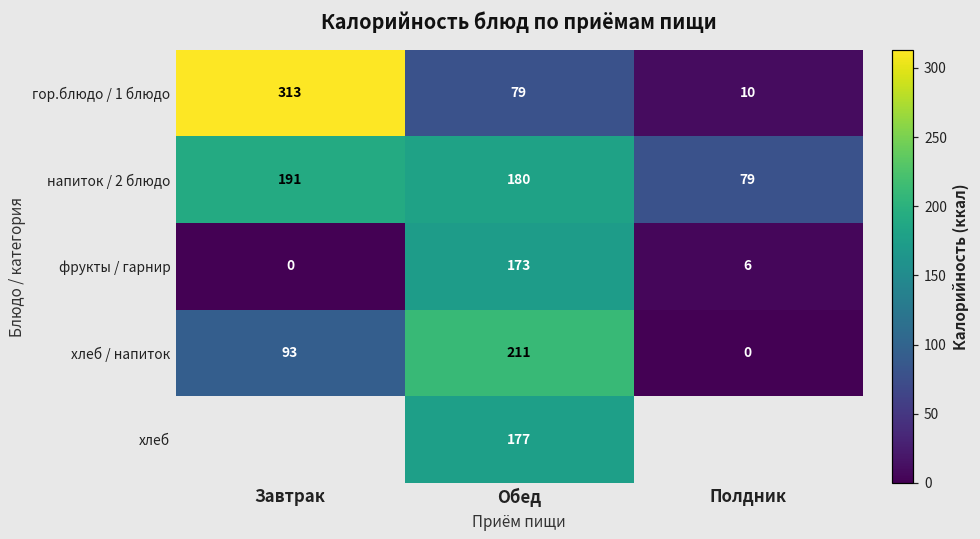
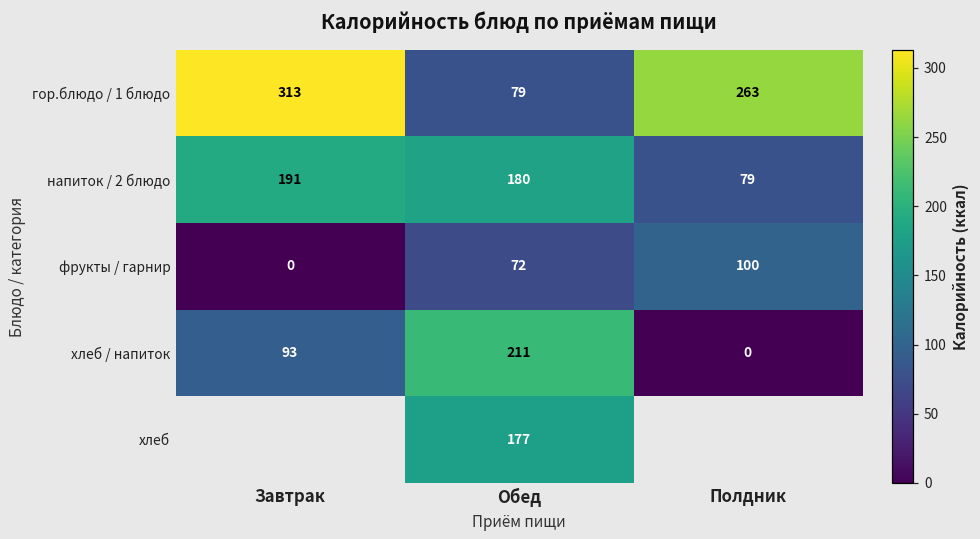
гор.блюдо / 1 блюдо, Полдник: 10 -> 263
фрукты / гарнир, Обед: 173 -> 72
фрукты / гарнир, Полдник: 6 -> 100
